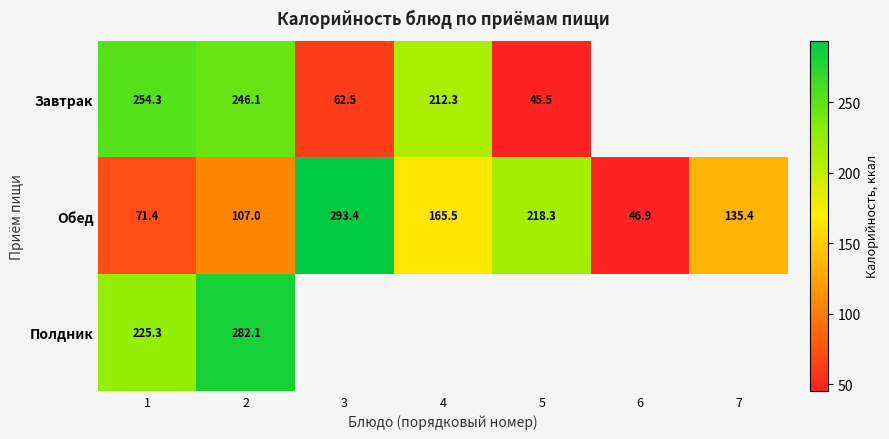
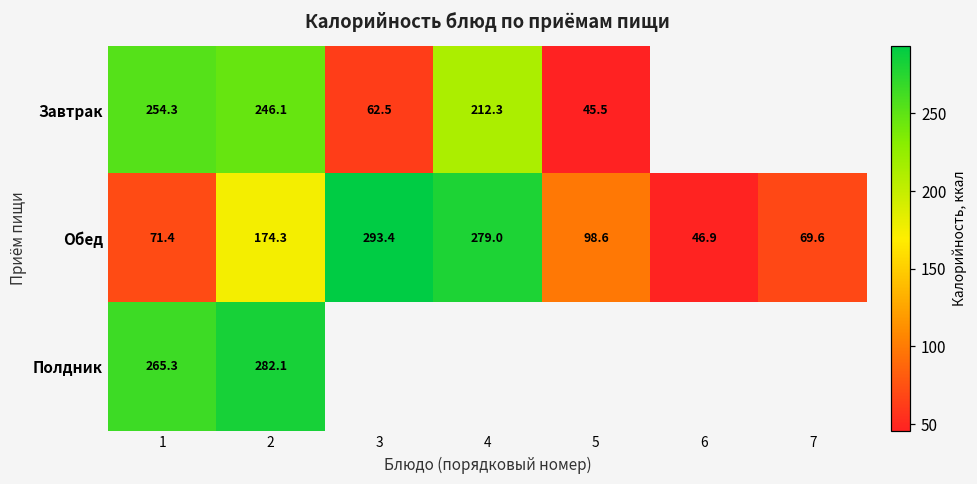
Обед, 2: 107.0 -> 174.3
Обед, 4: 165.5 -> 279.0
Обед, 5: 218.3 -> 98.6
Обед, 7: 135.4 -> 69.6
Полдник, 1: 225.3 -> 265.3
